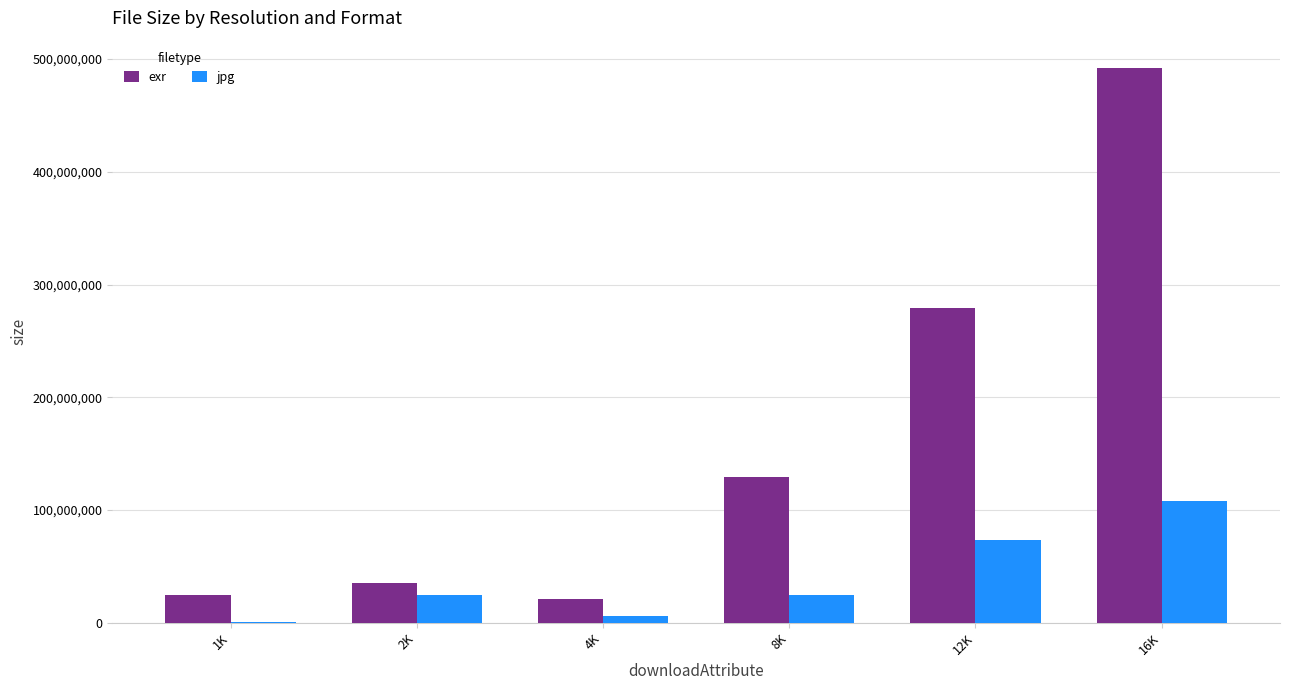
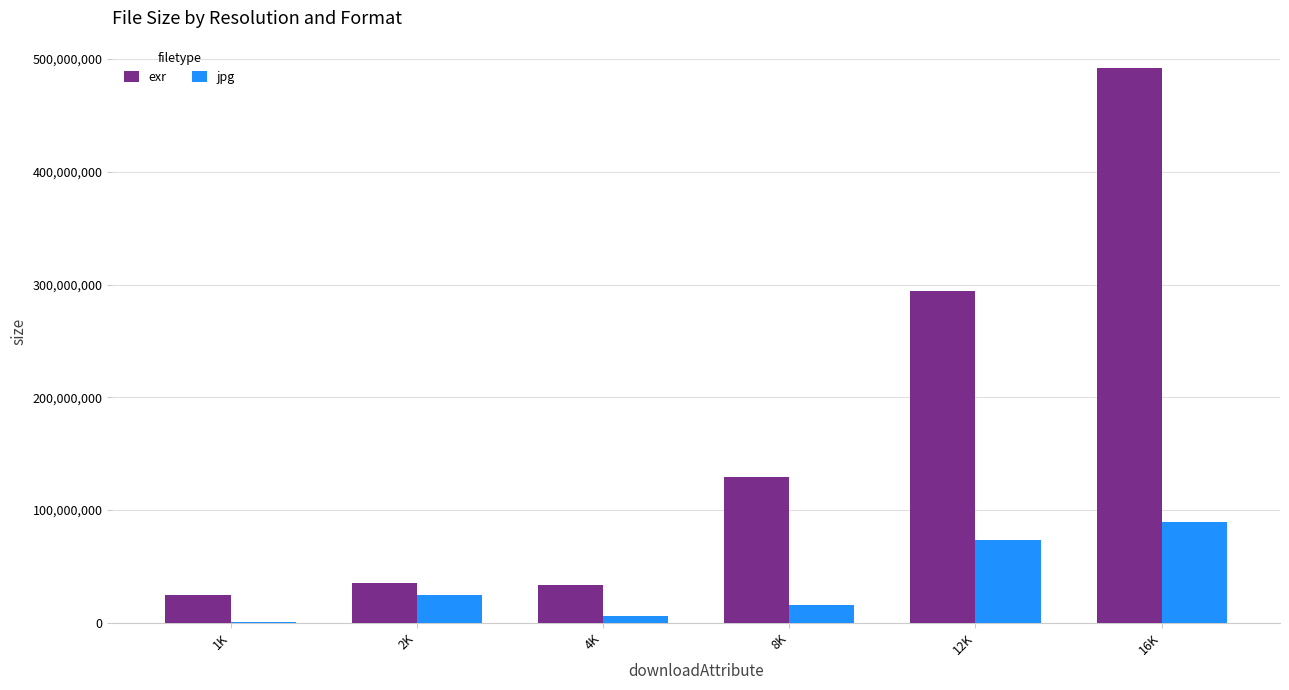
exr, 4K: 21,000,000 -> 34,000,000
jpg, 8K: 25,000,000 -> 16,000,000
exr, 12K: 279,000,000 -> 294,000,000
jpg, 16K: 108,000,000 -> 89,000,000
